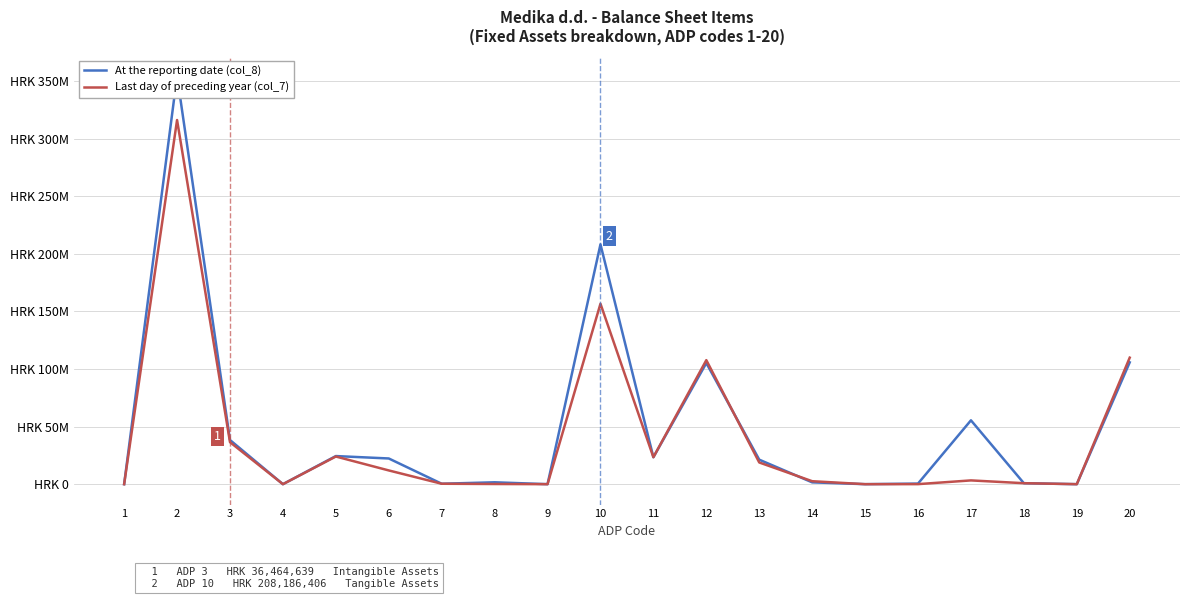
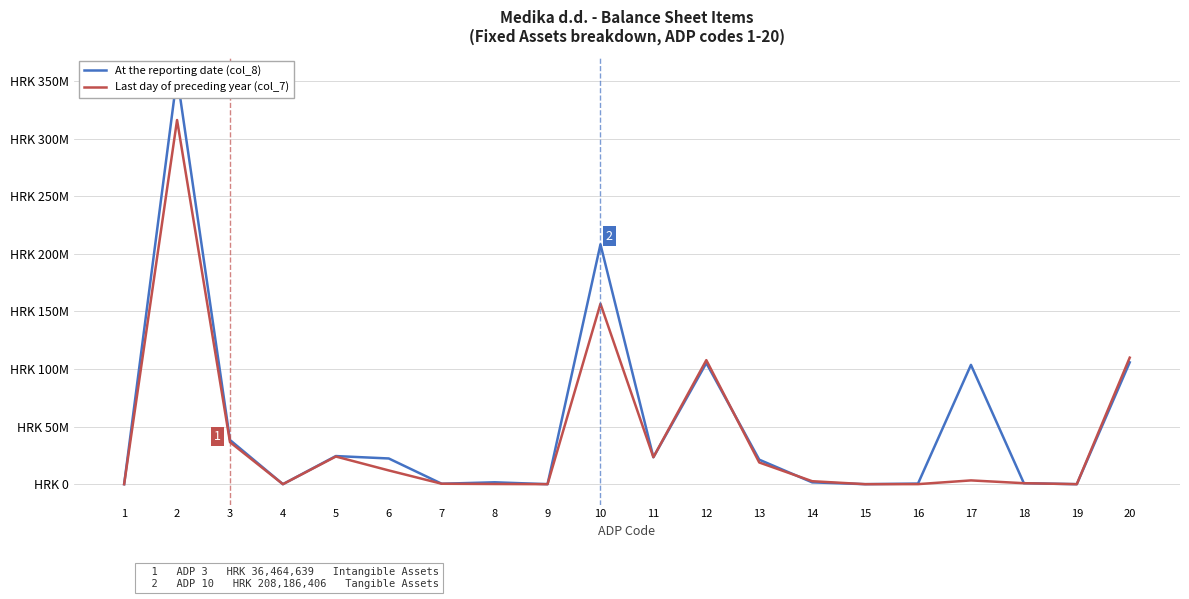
At the reporting date (col_8), 17: HRK 55000000 -> HRK 104000000
